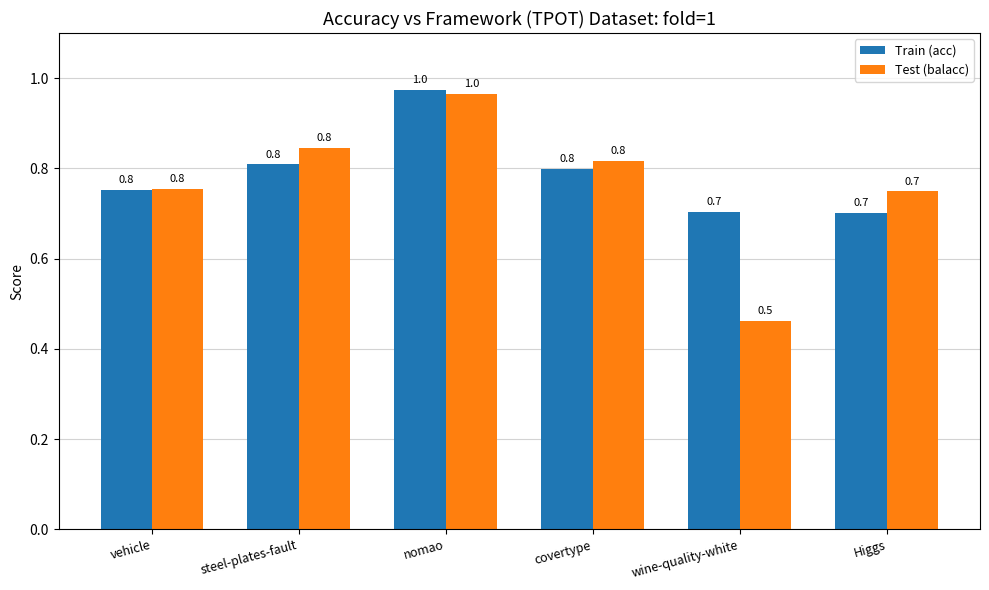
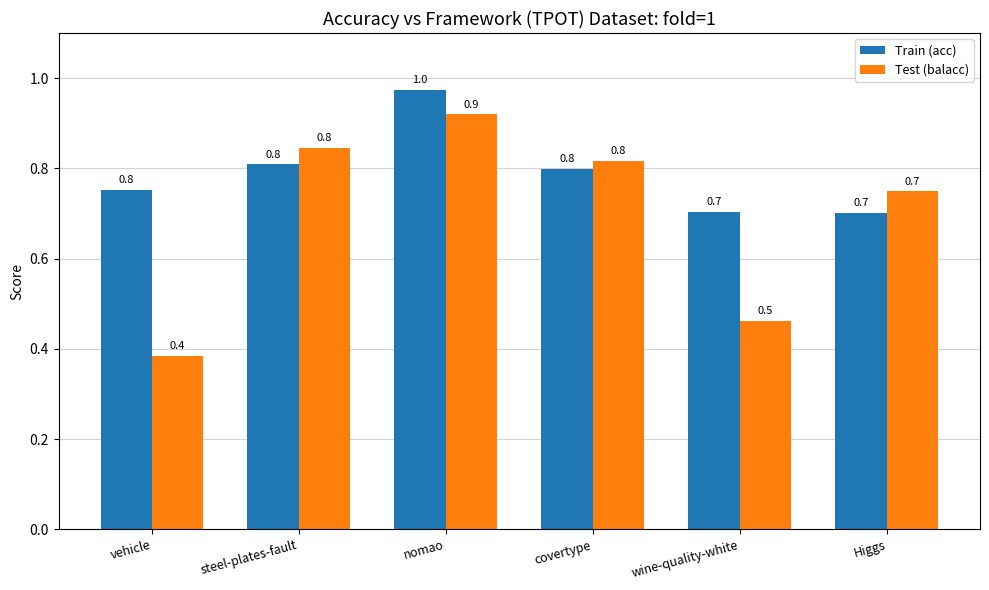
Test (balacc), vehicle: 0.8 -> 0.4
Test (balacc), nomao: 1.0 -> 0.9
